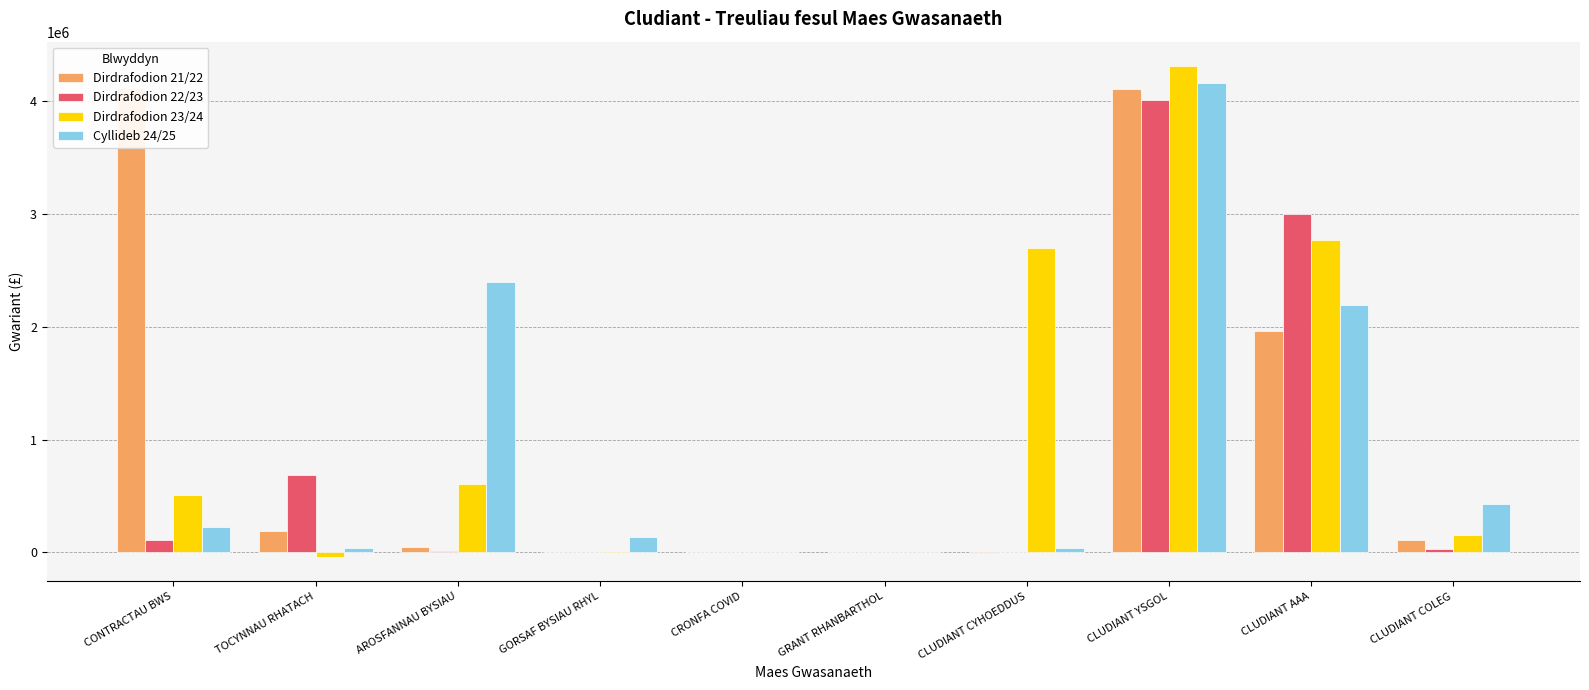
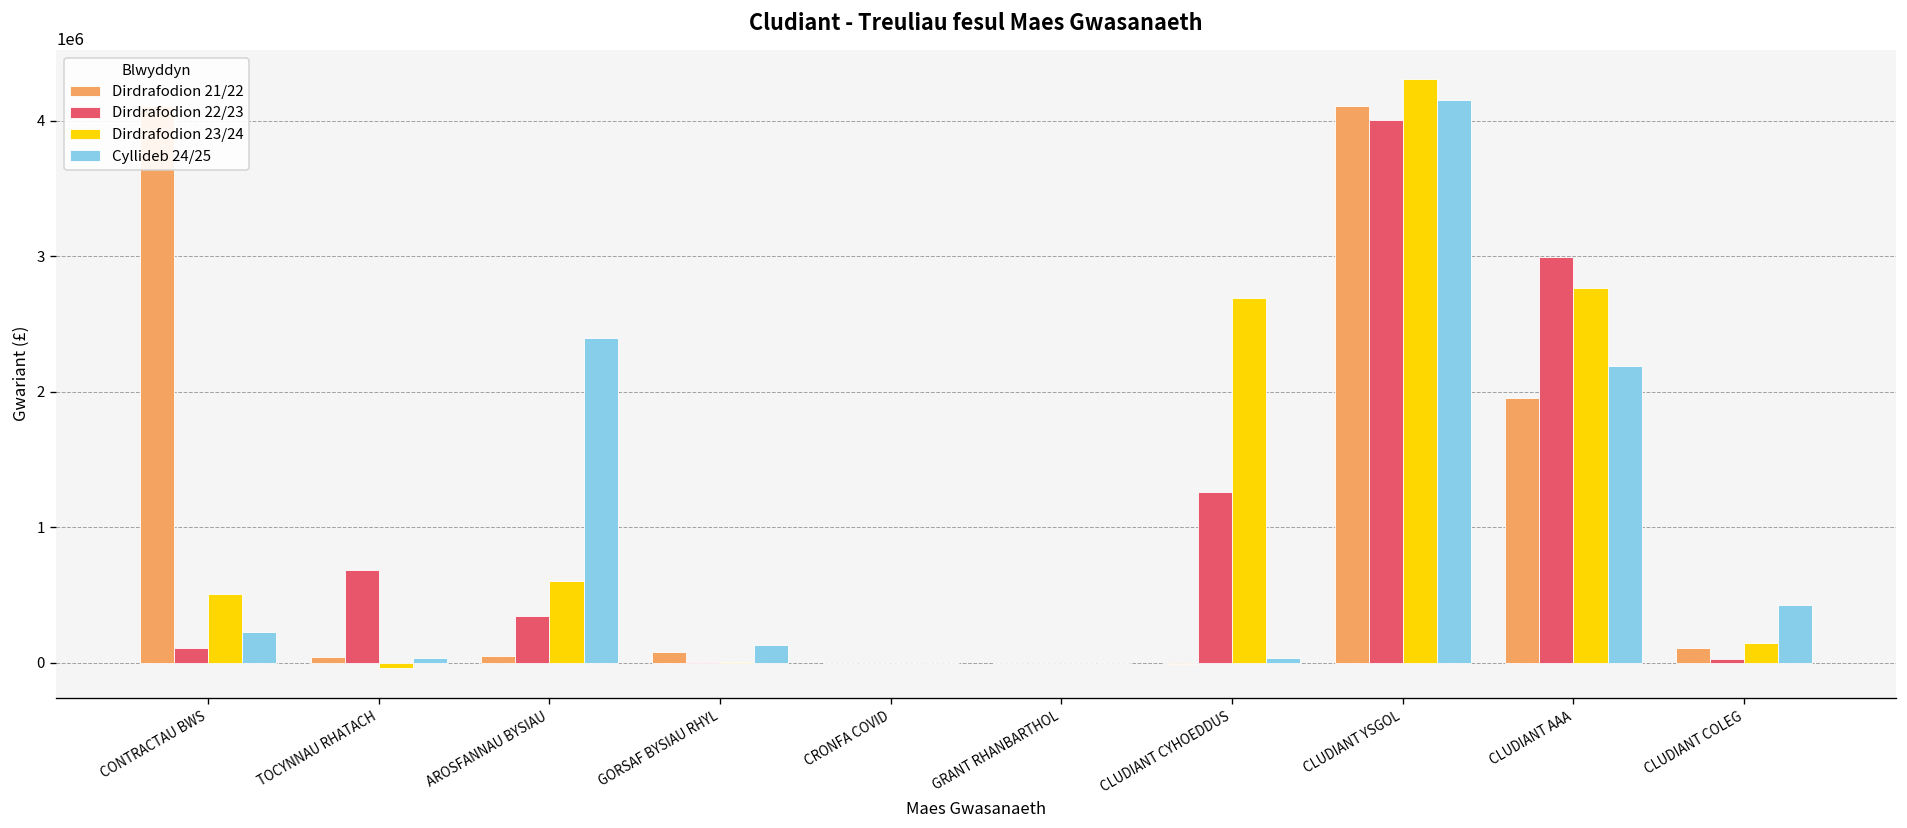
Dirdrafodion 21/22, TOCYNNAU RHATACH: 190000 -> 40000
Dirdrafodion 22/23, AROSFANNAU BYSIAU: 10000 -> 350000
Dirdrafodion 21/22, GORSAF BYSIAU RHYL: 0 -> 80000
Dirdrafodion 22/23, CLUDIANT CYHOEDDUS: 10000 -> 1260000
